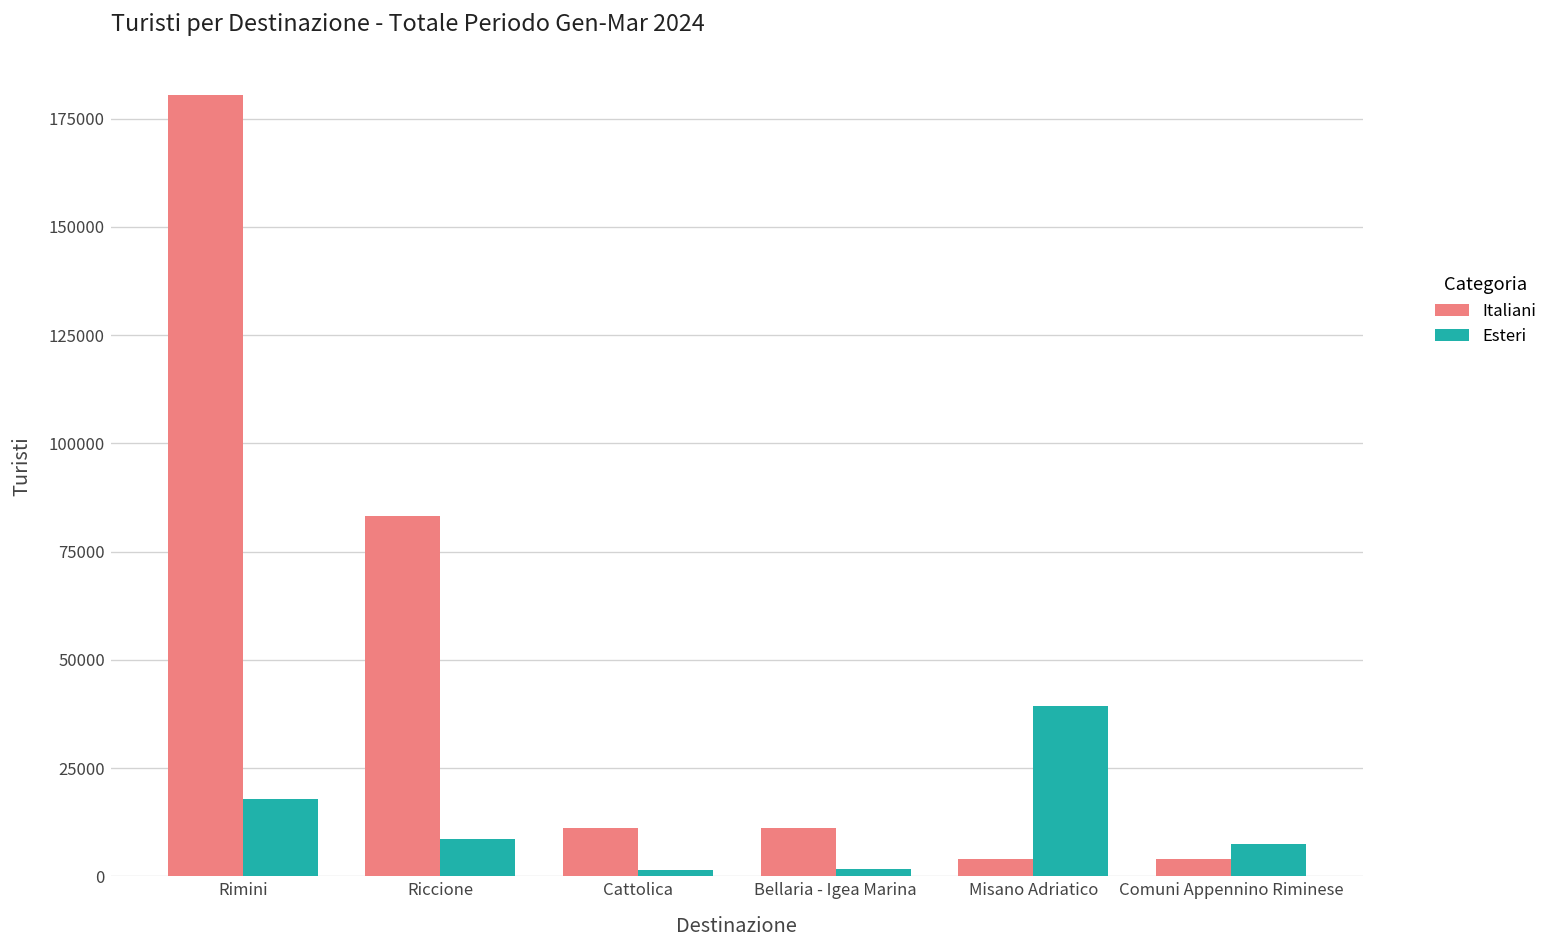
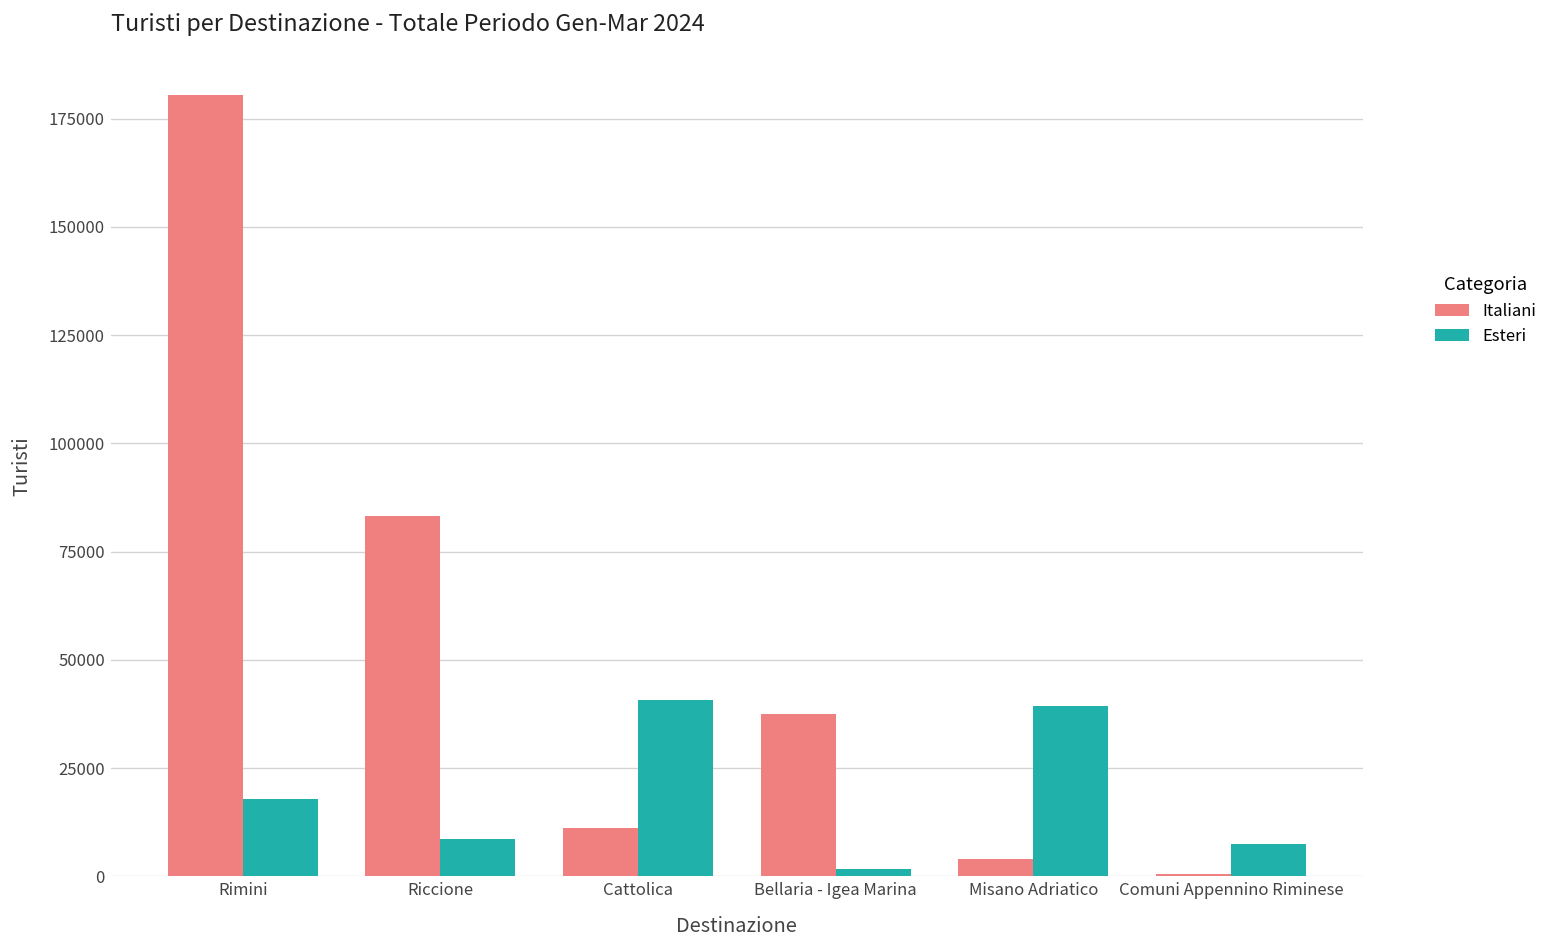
Esteri, Cattolica: 2000 -> 41000
Italiani, Bellaria - Igea Marina: 11000 -> 38000
Italiani, Comuni Appennino Riminese: 4000 -> 0
